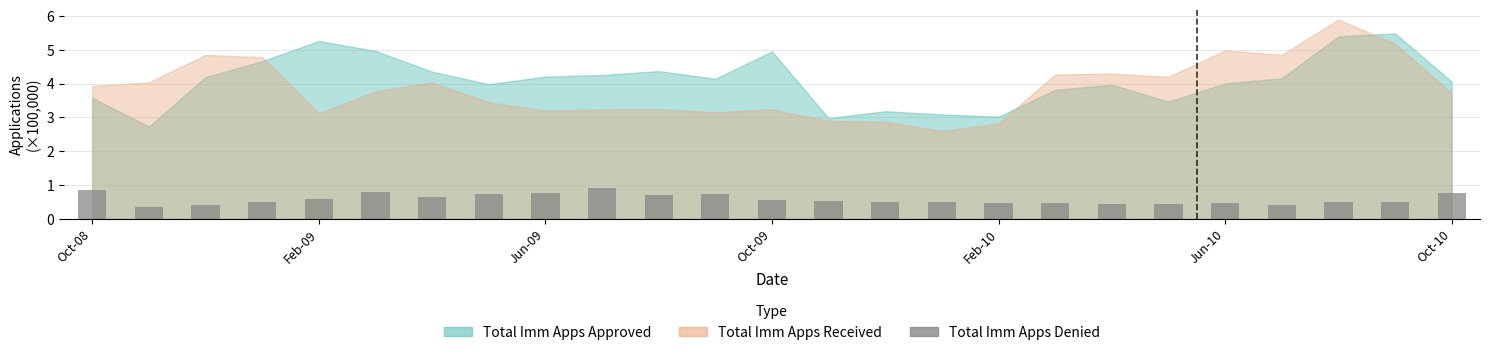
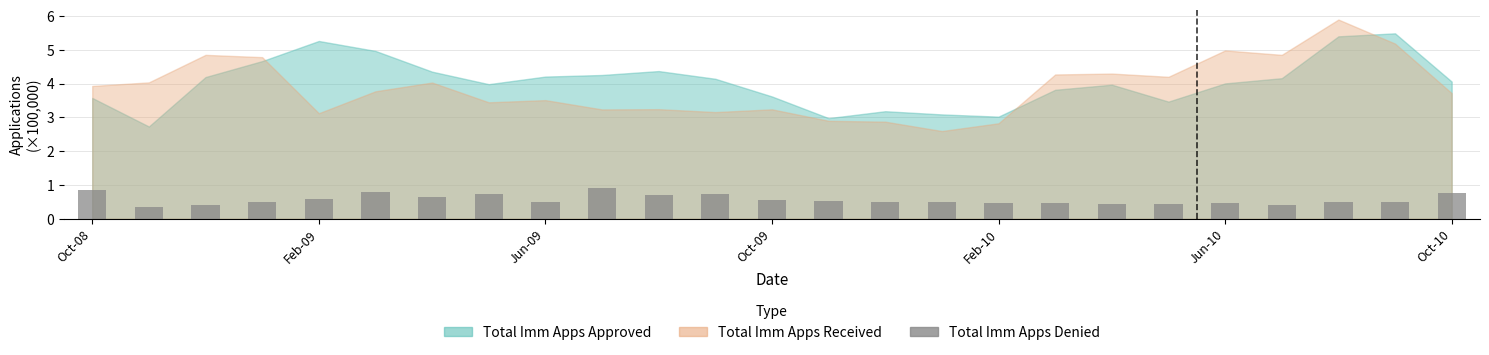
Total Imm Apps Denied, Jun-09: 0.8 -> 0.5
Total Imm Apps Received, Jun-09: 3.2 -> 3.5
Total Imm Apps Approved, Oct-09: 5.0 -> 3.6
